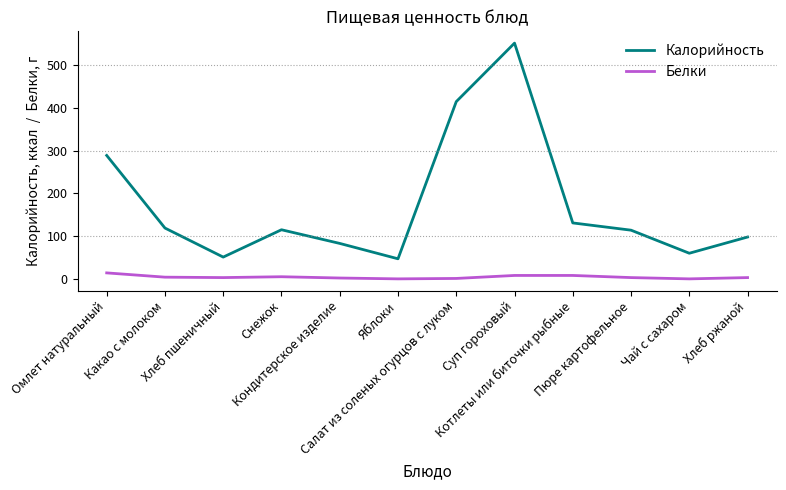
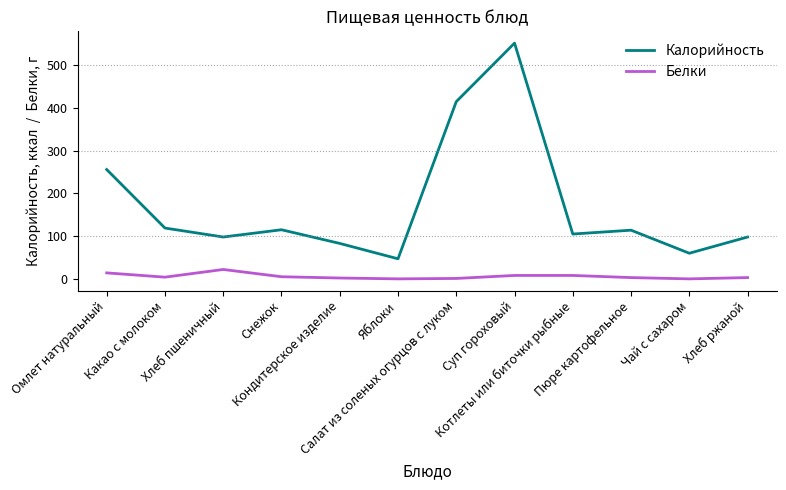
Калорийность, Омлет натуральный: 290 -> 260
Калорийность, Хлеб пшеничный: 50 -> 100
Белки, Хлеб пшеничный: 0 -> 20
Калорийность, Котлеты или биточки рыбные: 130 -> 110
